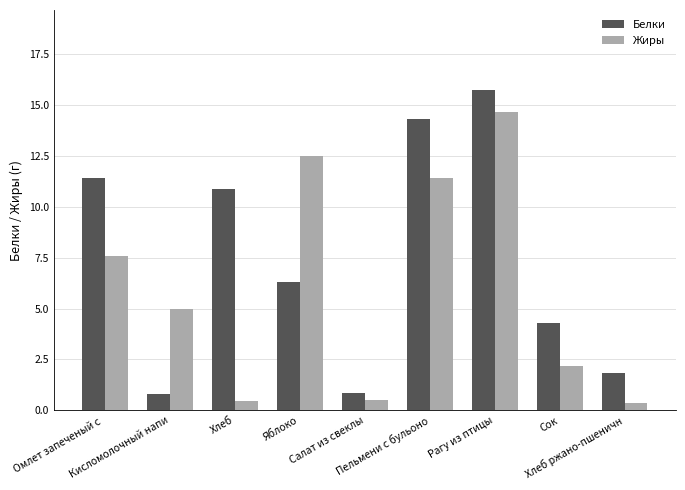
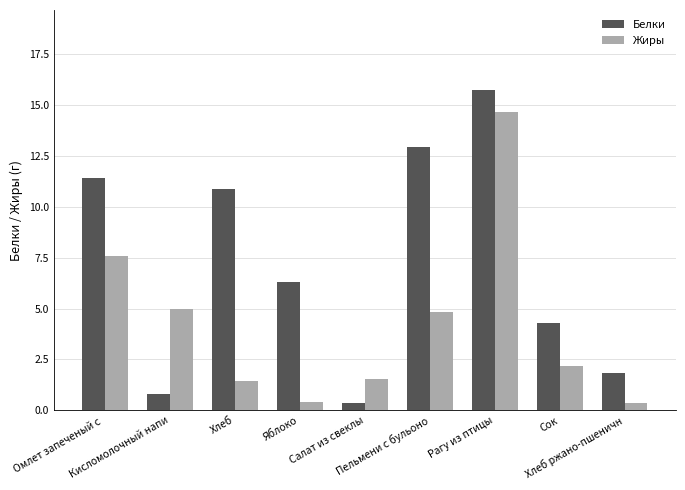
Жиры, Хлеб: 0.5 -> 1.5
Жиры, Яблоко: 12.5 -> 0.4
Белки, Салат из свеклы: 0.9 -> 0.4
Жиры, Салат из свеклы: 0.5 -> 1.6
Белки, Пельмени с бульоно: 14.3 -> 12.9
Жиры, Пельмени с бульоно: 11.4 -> 4.8
